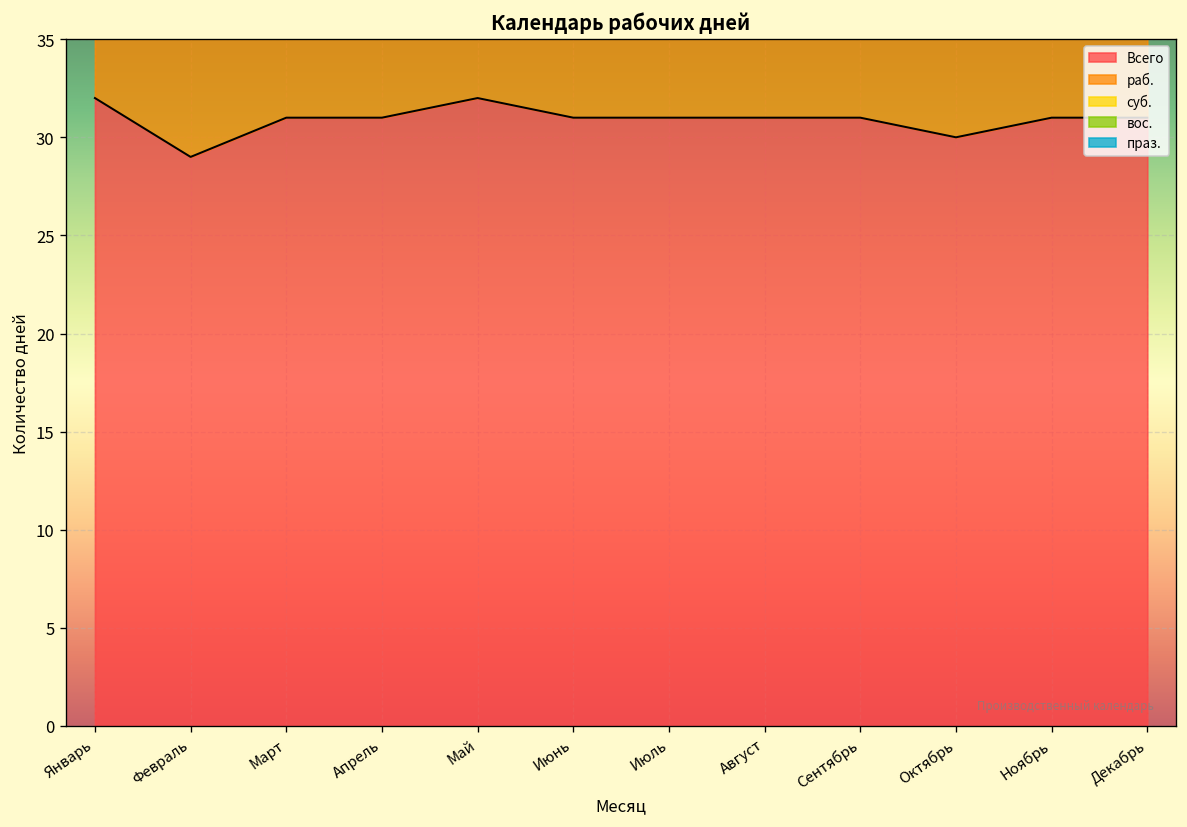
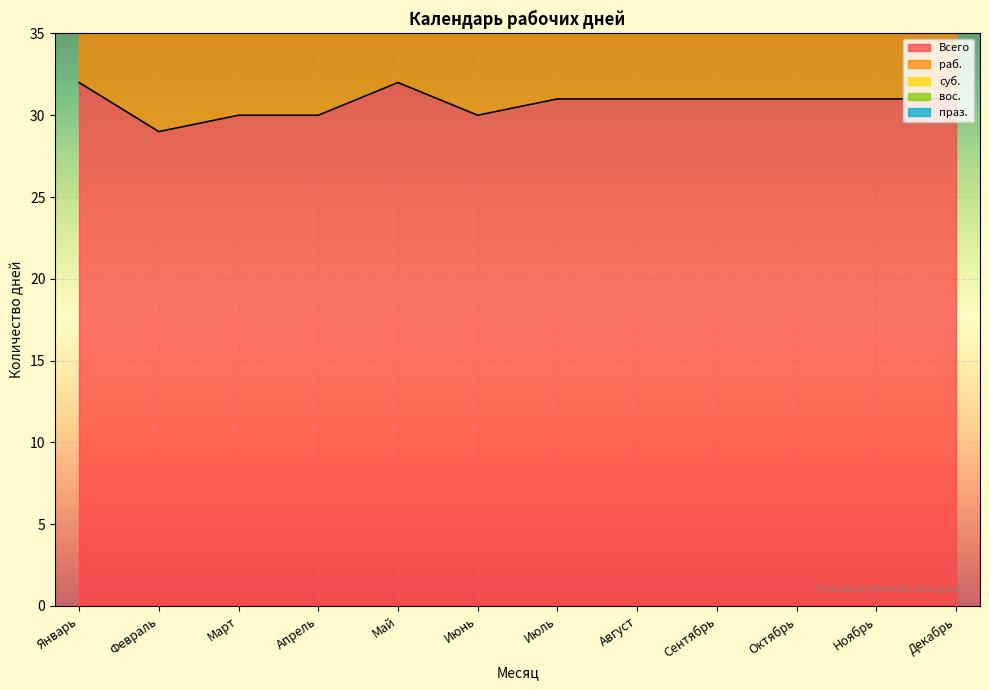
Всего, Март: 31 -> 30
Всего, Апрель: 31 -> 30
Всего, Июнь: 31 -> 30
Всего, Октябрь: 30 -> 31
